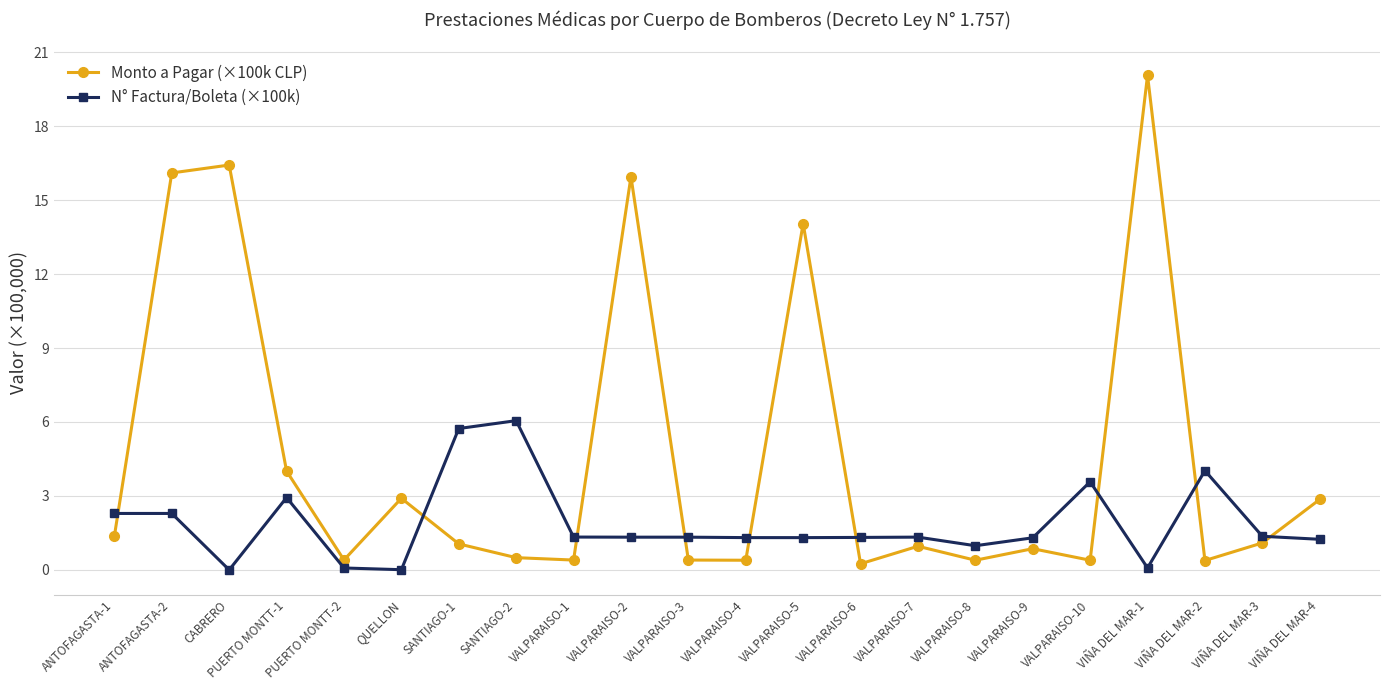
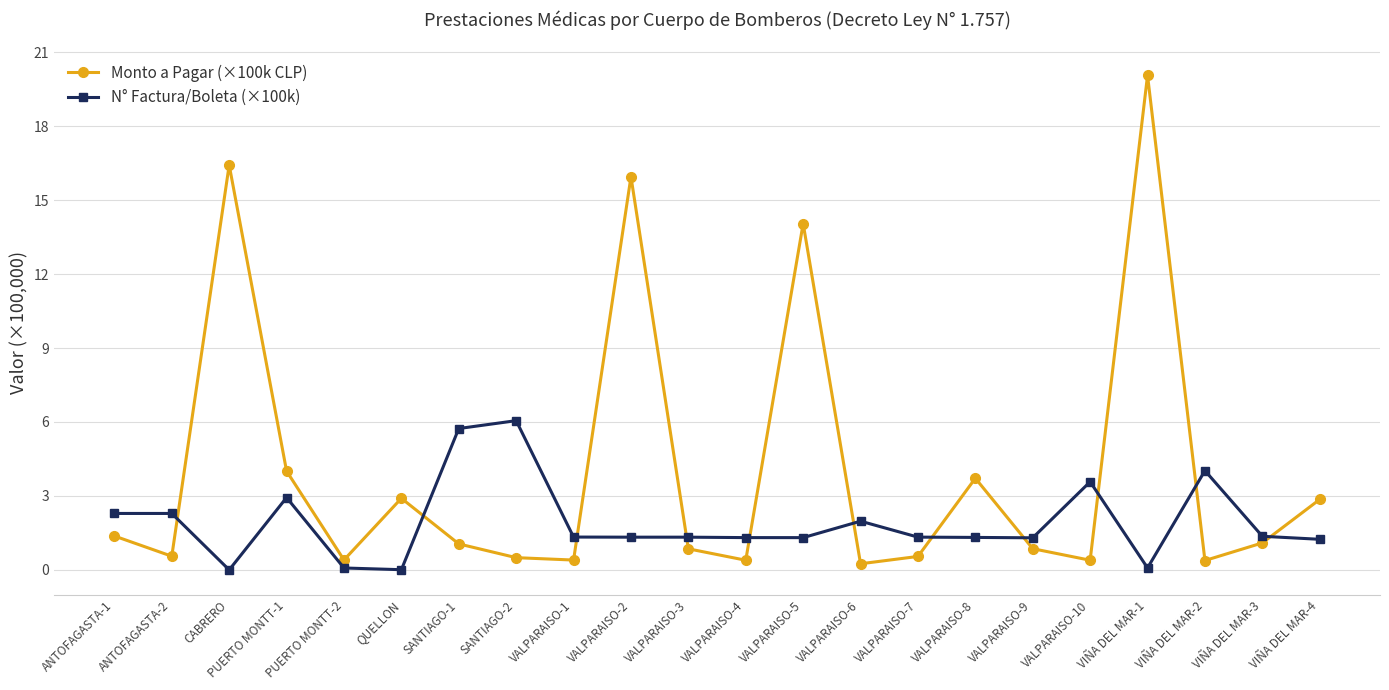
Monto a Pagar (×100k CLP), ANTOFAGASTA-2: 16.1 -> 0.6
Monto a Pagar (×100k CLP), VALPARAISO-3: 0.4 -> 0.9
N° Factura/Boleta (×100k), VALPARAISO-6: 1.3 -> 2.0
Monto a Pagar (×100k CLP), VALPARAISO-7: 1.0 -> 0.5
Monto a Pagar (×100k CLP), VALPARAISO-8: 0.4 -> 3.7
N° Factura/Boleta (×100k), VALPARAISO-8: 1.0 -> 1.3
